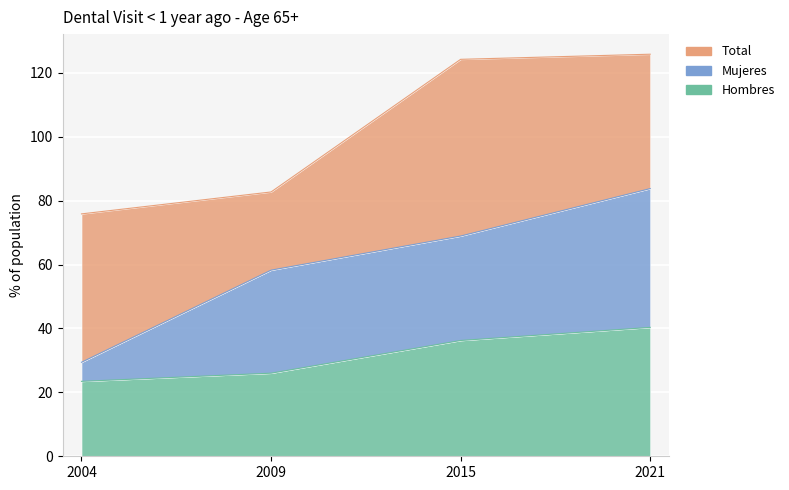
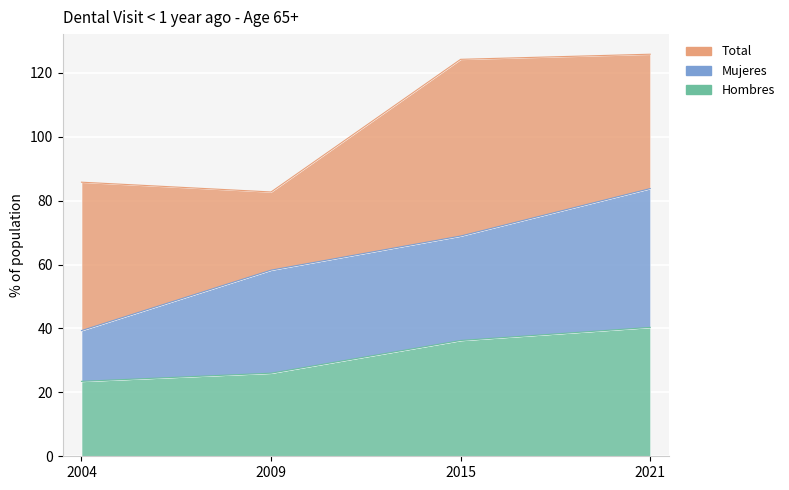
Mujeres, 2004: 6 -> 16
